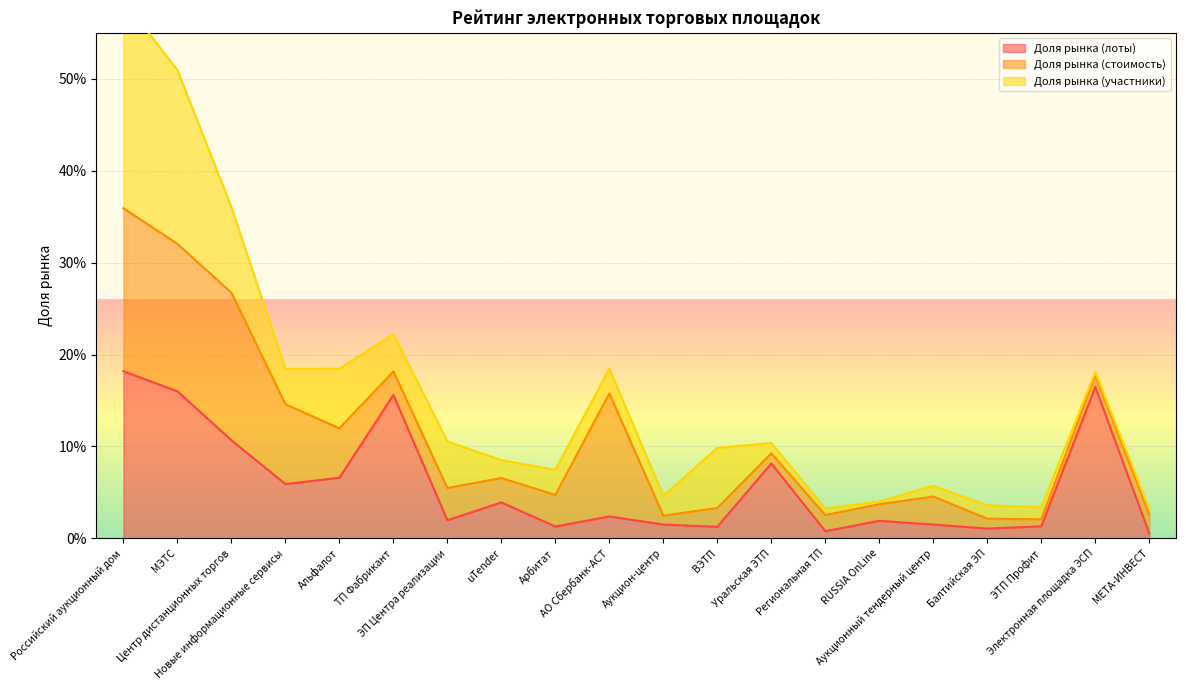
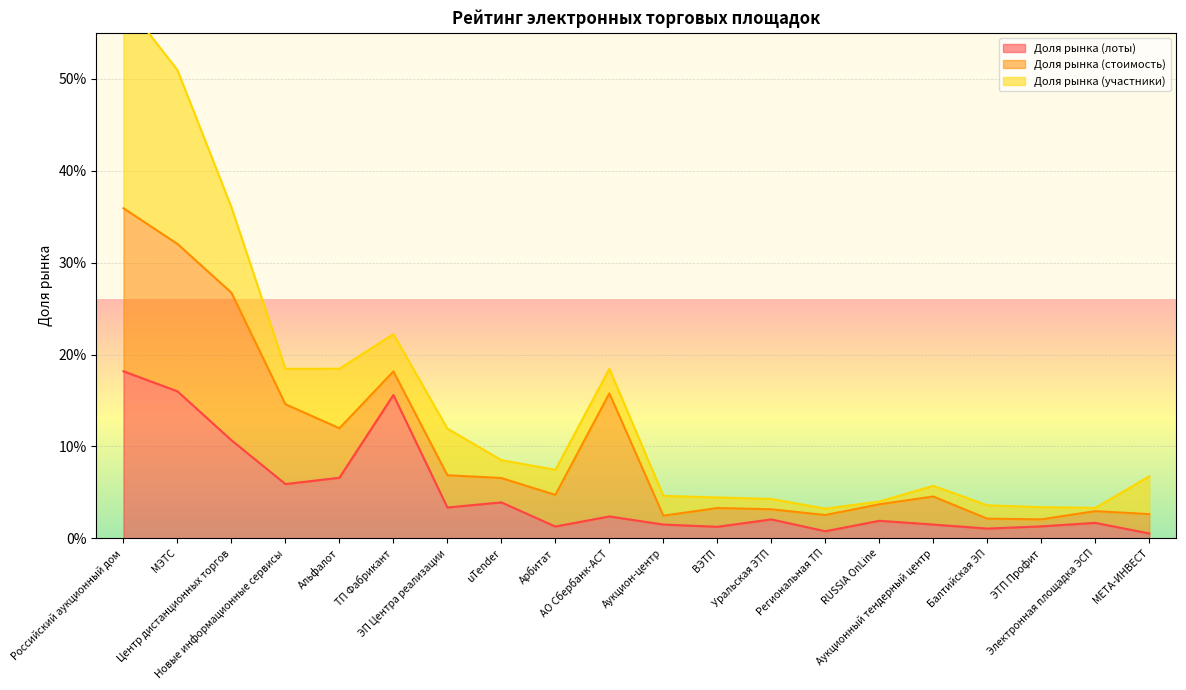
Доля рынка (лоты), ЭП Центра реализации: 2% -> 3%
Доля рынка (участники), ВЭТП: 7% -> 1%
Доля рынка (лоты), Уральская ЭТП: 8% -> 2%
Доля рынка (лоты), Электронная площадка ЭСП: 16% -> 2%
Доля рынка (участники), МЕТА-ИНВЕСТ: 1% -> 4%
